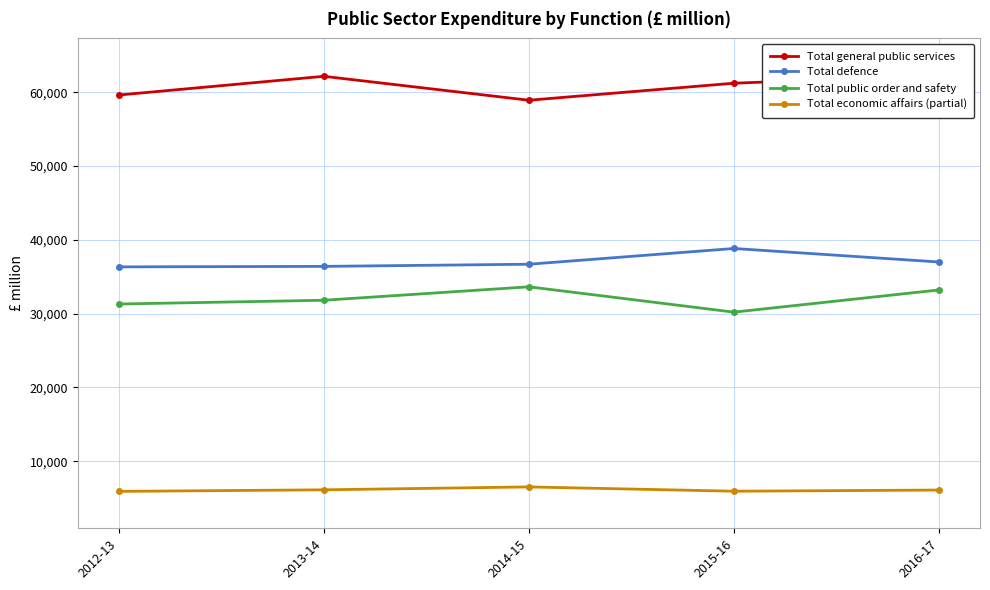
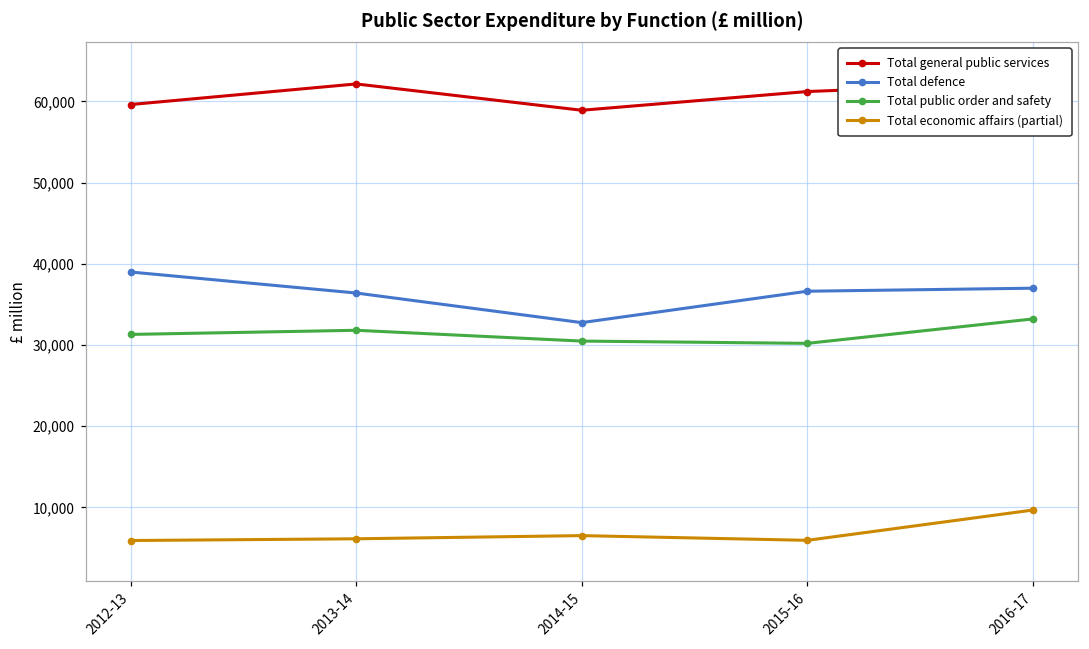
Total defence, 2012-13: 36,000 -> 39,000
Total defence, 2014-15: 37,000 -> 33,000
Total public order and safety, 2014-15: 34,000 -> 30,000
Total defence, 2015-16: 39,000 -> 37,000
Total economic affairs (partial), 2016-17: 6,000 -> 10,000
